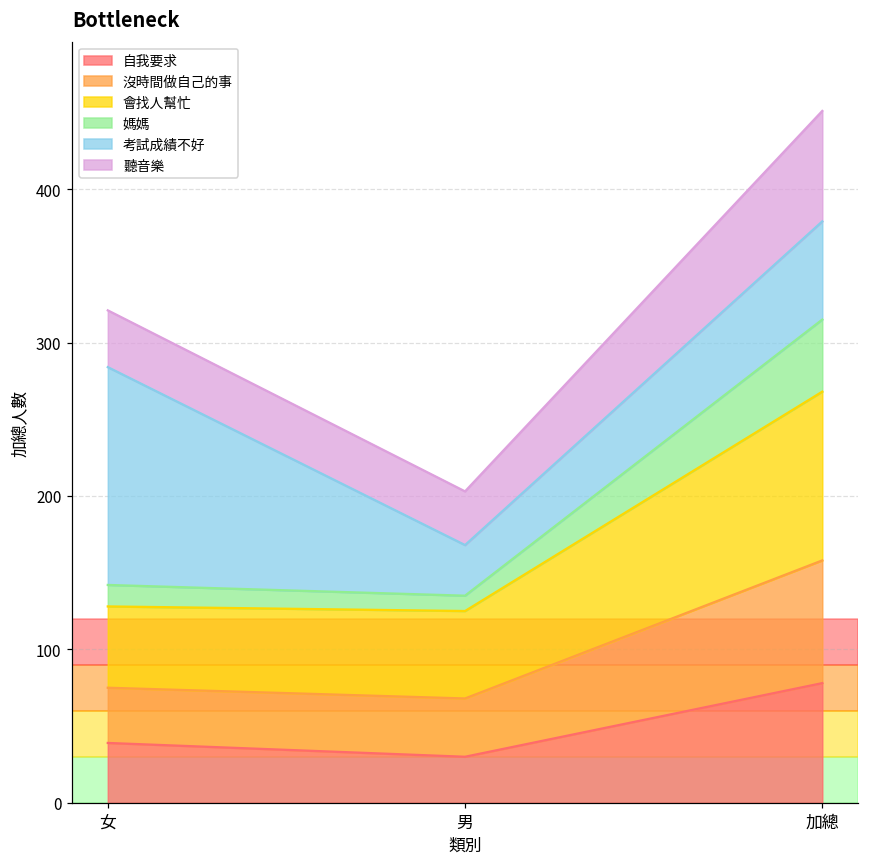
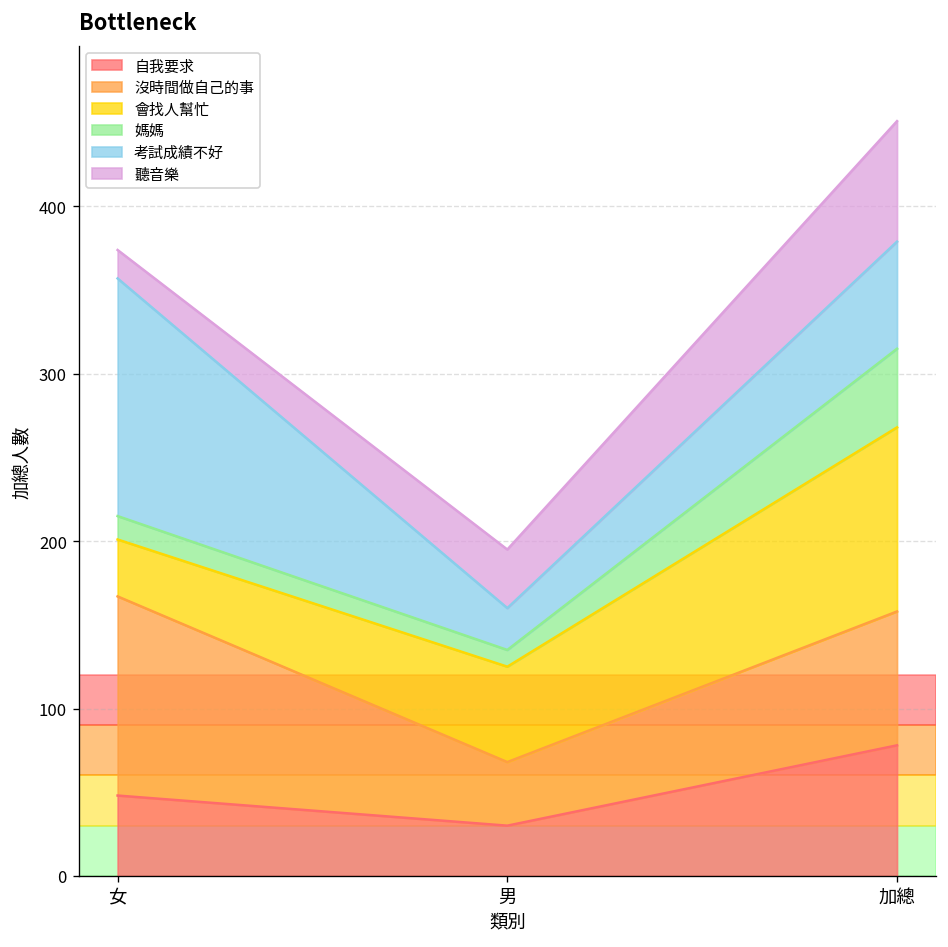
自我要求, 女: 39 -> 48
沒時間做自己的事, 女: 36 -> 119
會找人幫忙, 女: 53 -> 34
聽音樂, 女: 37 -> 17
考試成績不好, 男: 33 -> 25
